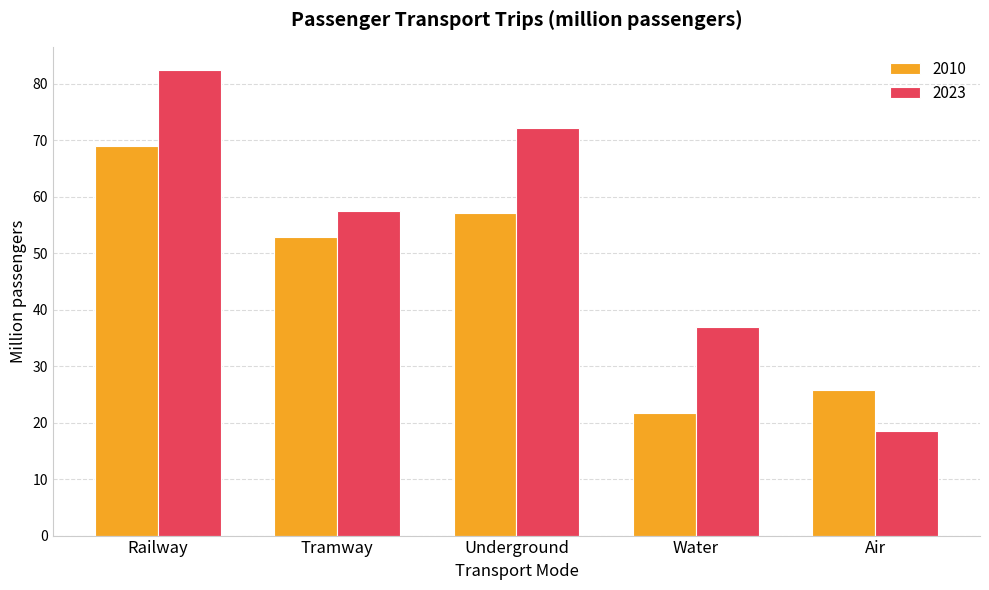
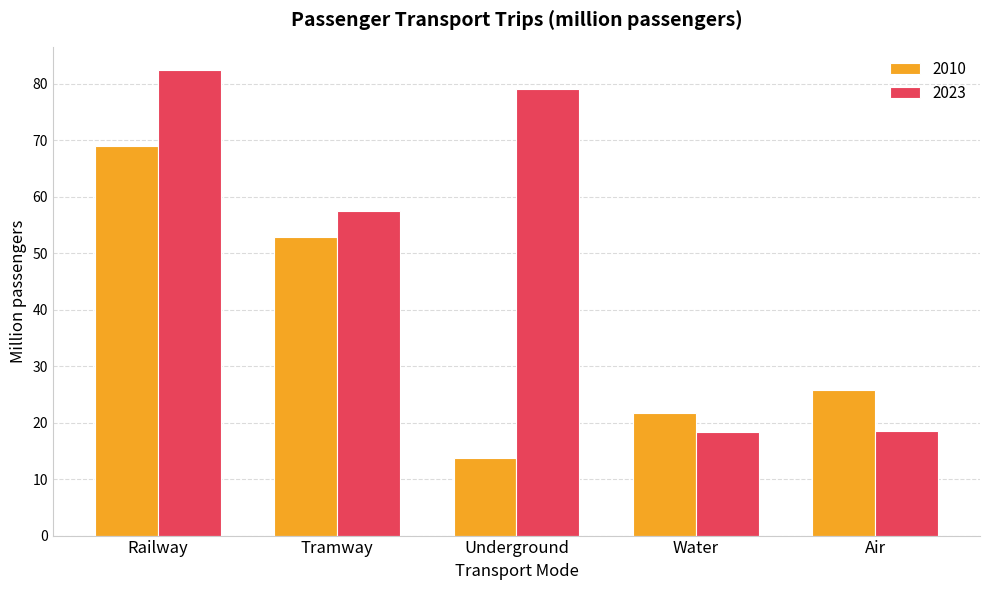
2010, Underground: 57 -> 14
2023, Underground: 72 -> 79
2023, Water: 37 -> 18
